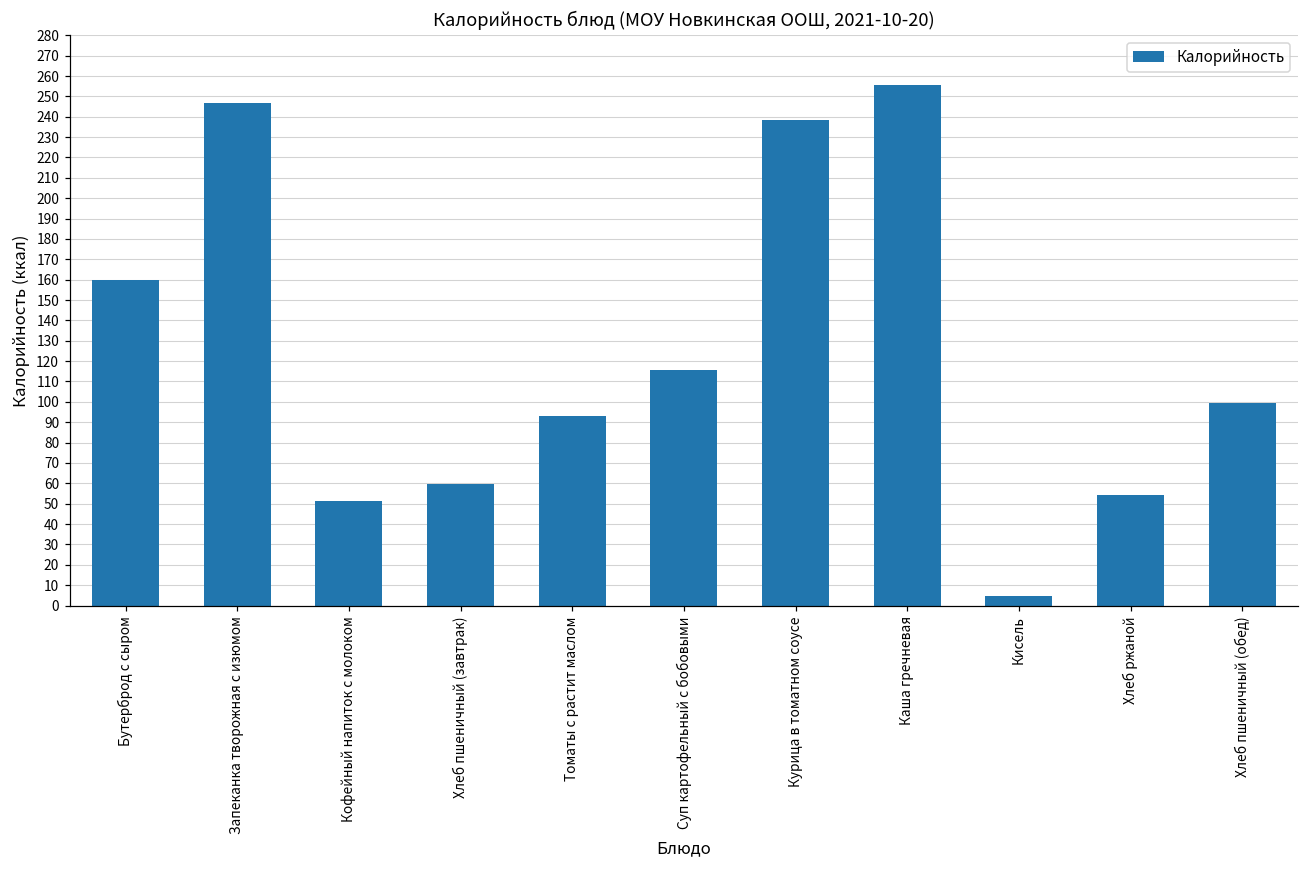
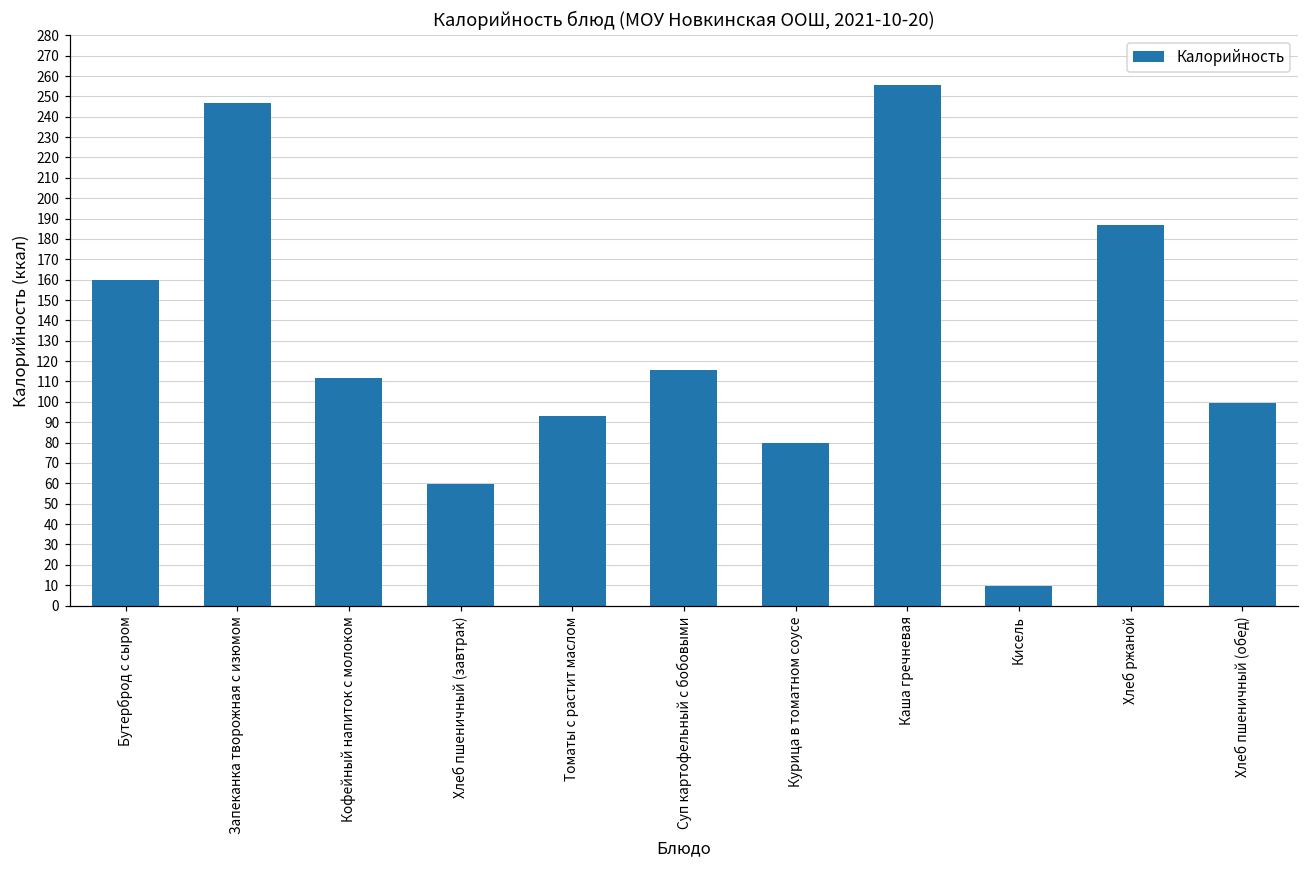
Кофейный напиток с молоком: 51 -> 112
Курица в томатном соусе: 239 -> 80
Кисель: 4 -> 10
Хлеб ржаной: 54 -> 187
